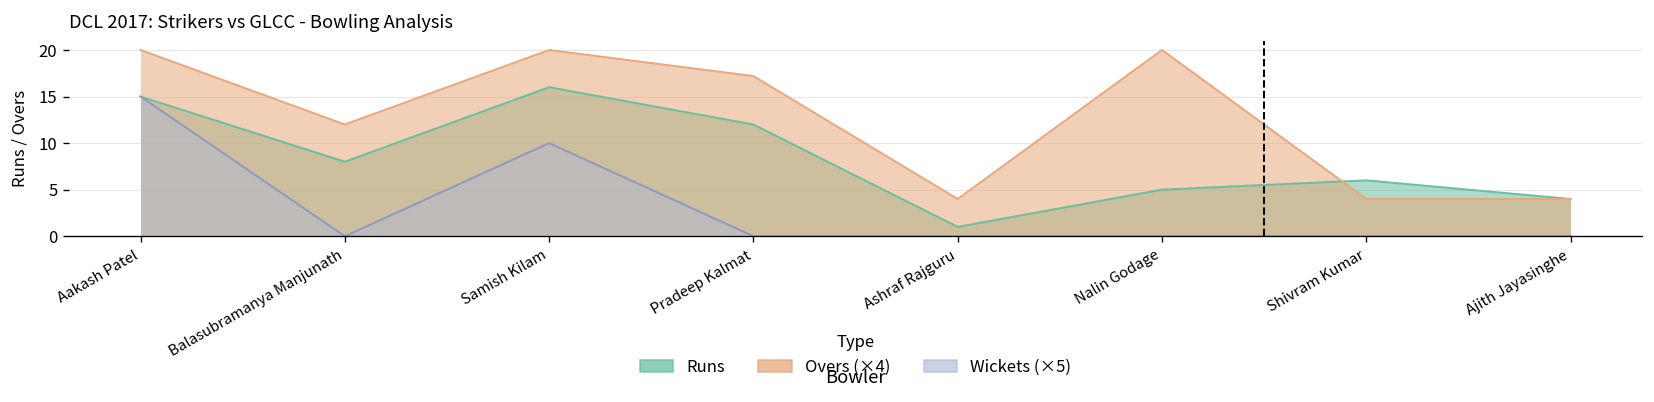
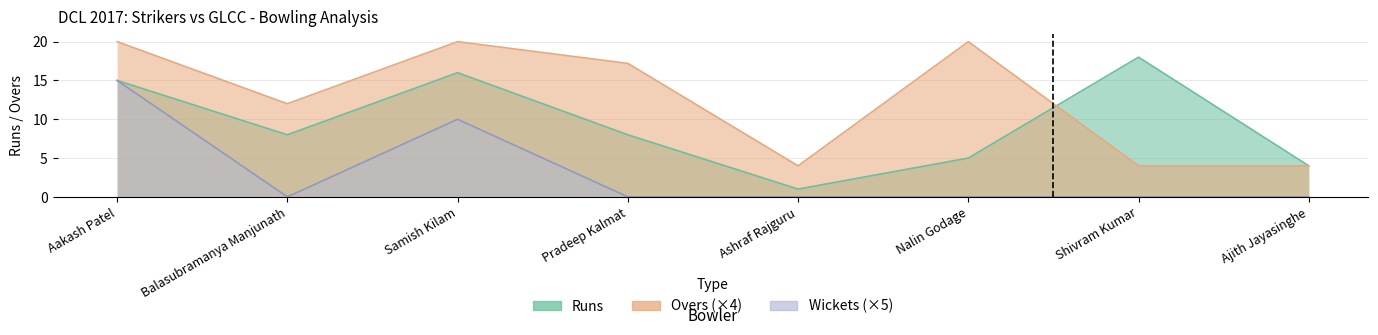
Runs, Pradeep Kalmat: 12 -> 8
Runs, Shivram Kumar: 6 -> 18
